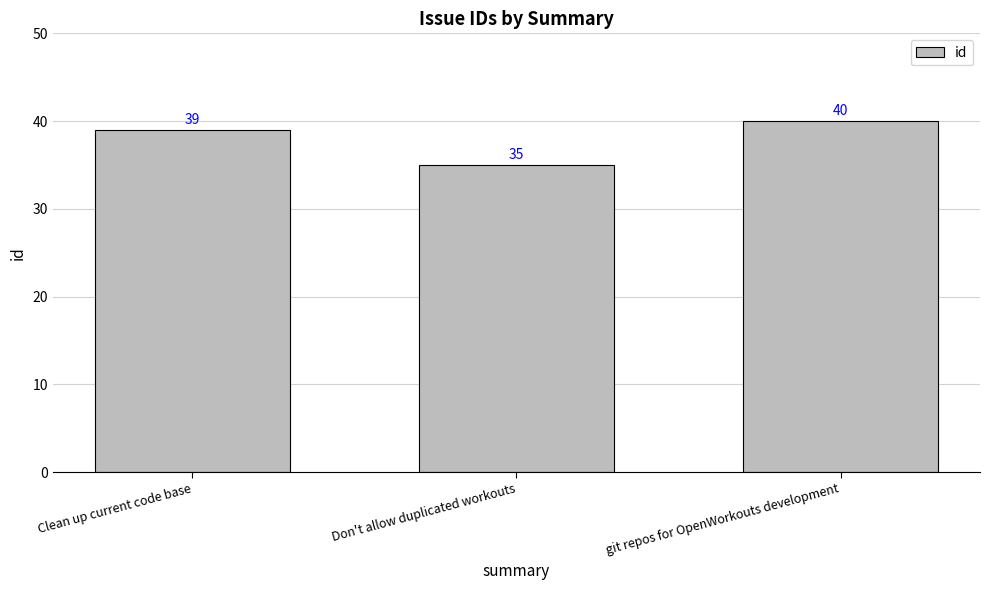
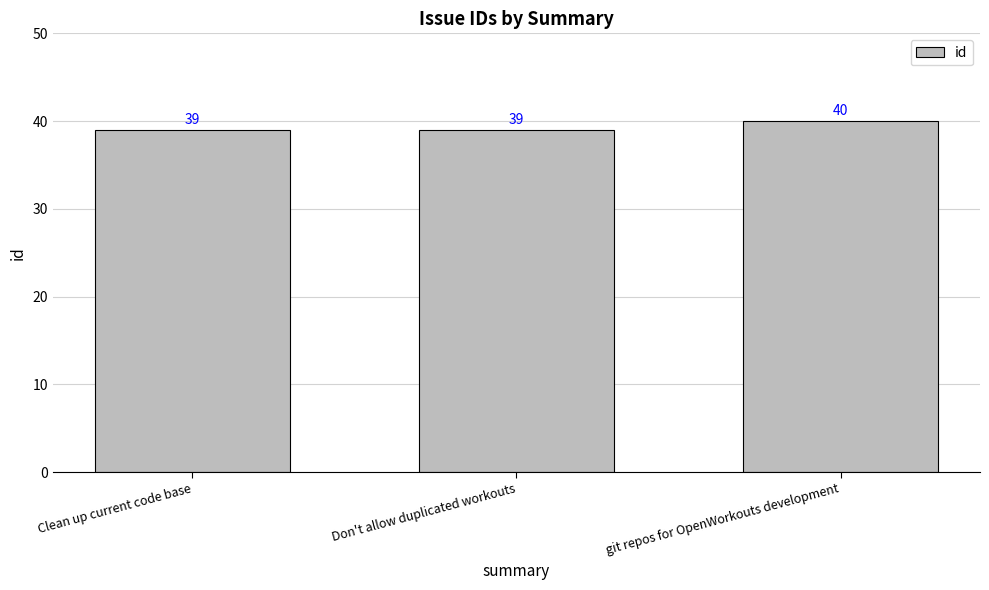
Don't allow duplicated workouts: 35 -> 39
